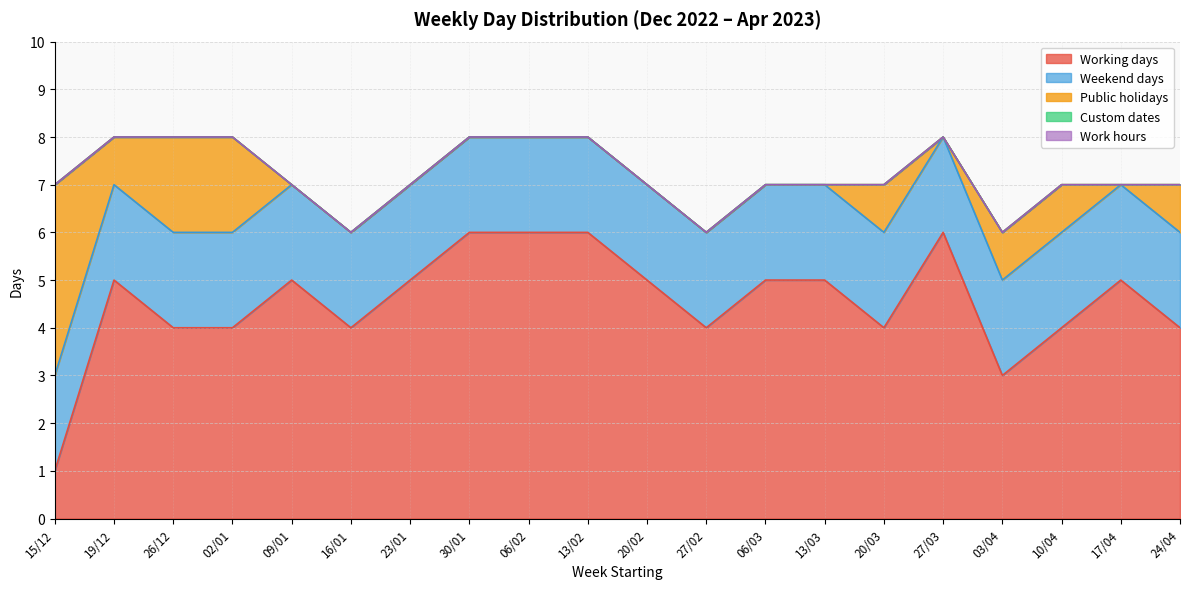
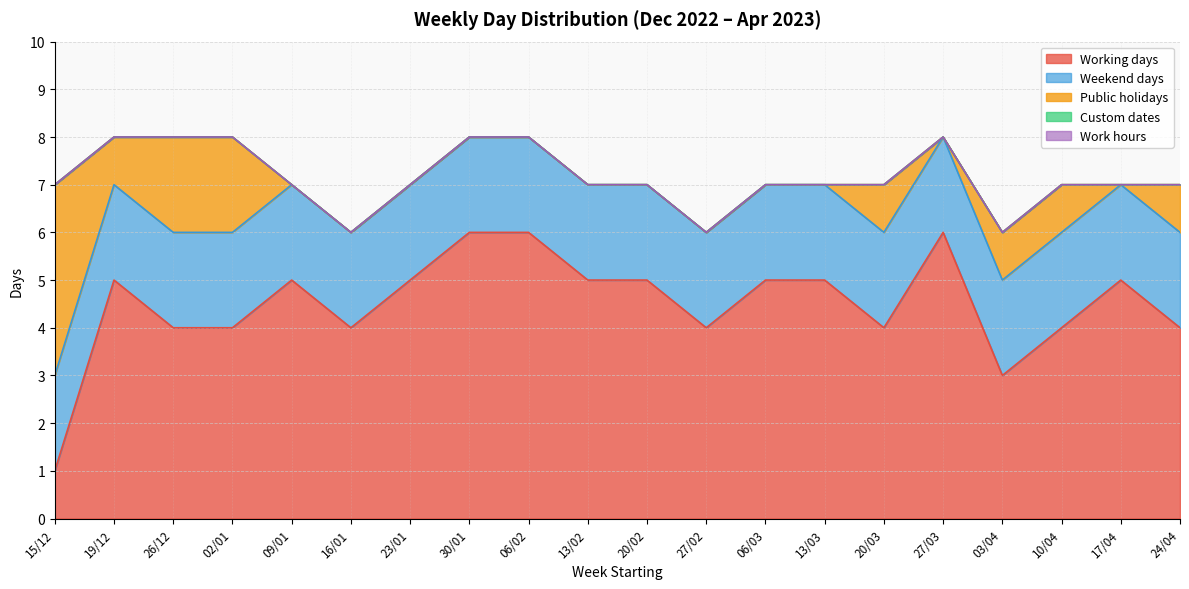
Working days, 13/02: 6 -> 5
